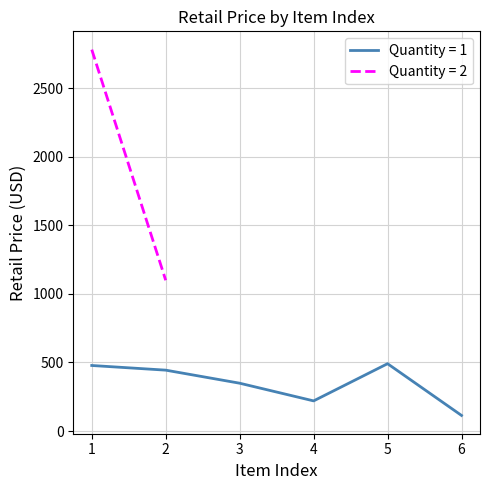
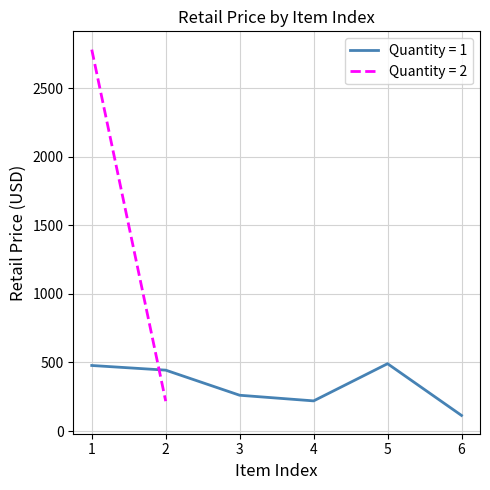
Quantity = 2, 2: 1100 -> 220
Quantity = 1, 3: 350 -> 260
